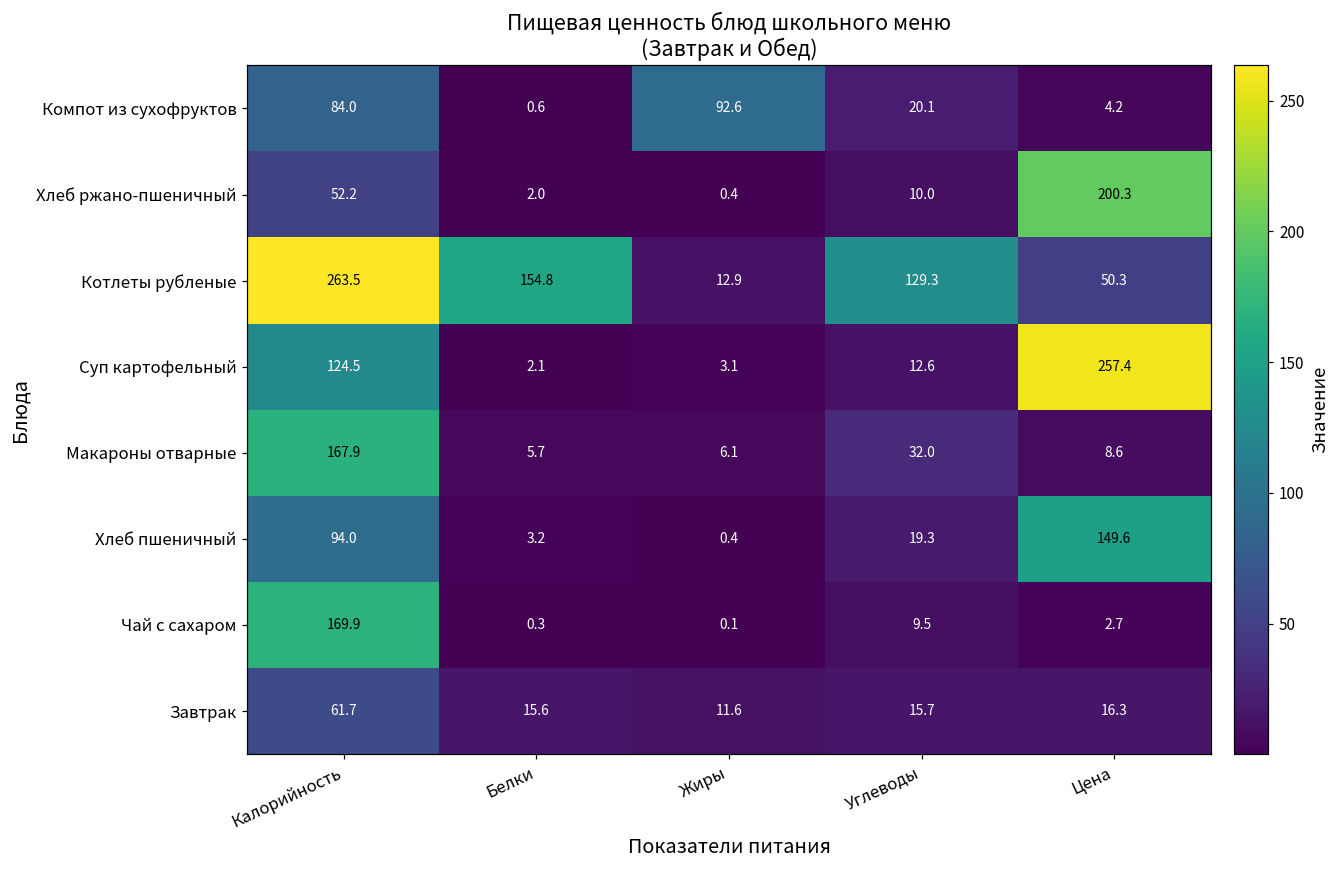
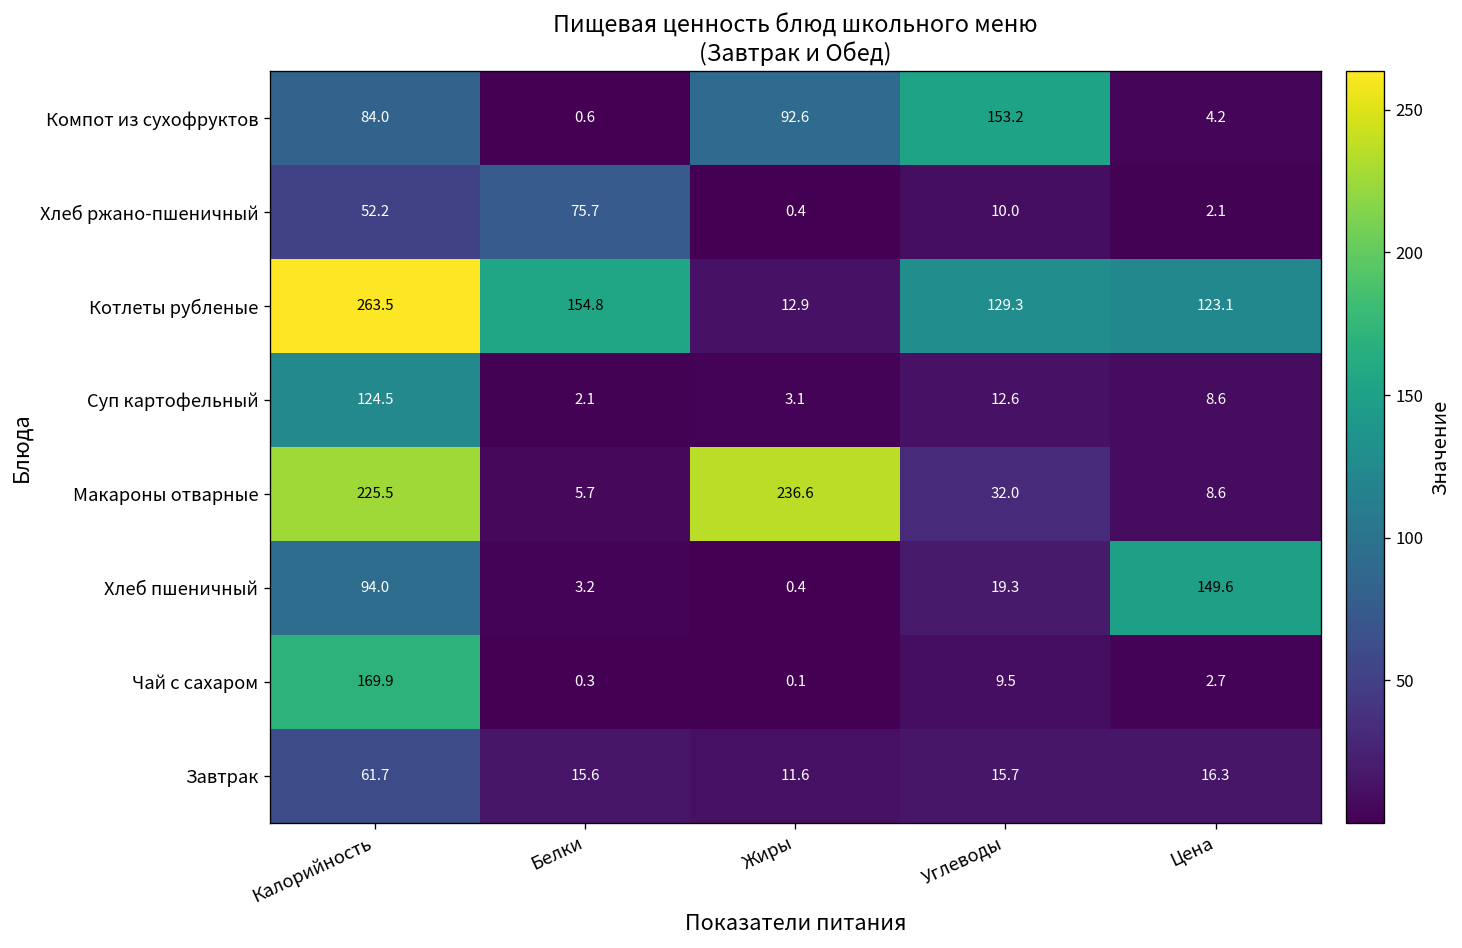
Компот из сухофруктов, Углеводы: 20.1 -> 153.2
Хлеб ржано-пшеничный, Белки: 2.0 -> 75.7
Хлеб ржано-пшеничный, Цена: 200.3 -> 2.1
Котлеты рубленые, Цена: 50.3 -> 123.1
Суп картофельный, Цена: 257.4 -> 8.6
Макароны отварные, Калорийность: 167.9 -> 225.5
Макароны отварные, Жиры: 6.1 -> 236.6
